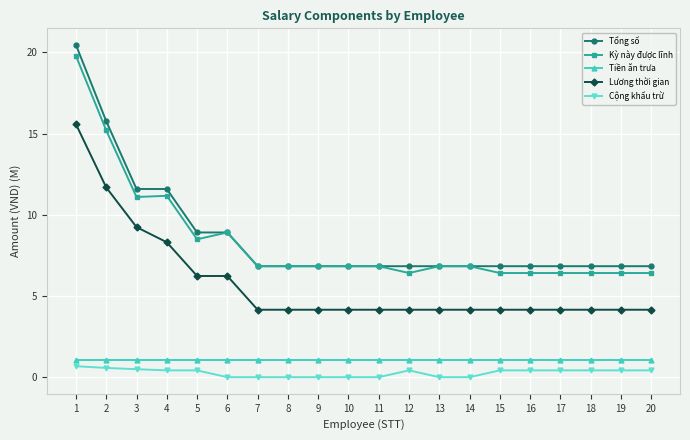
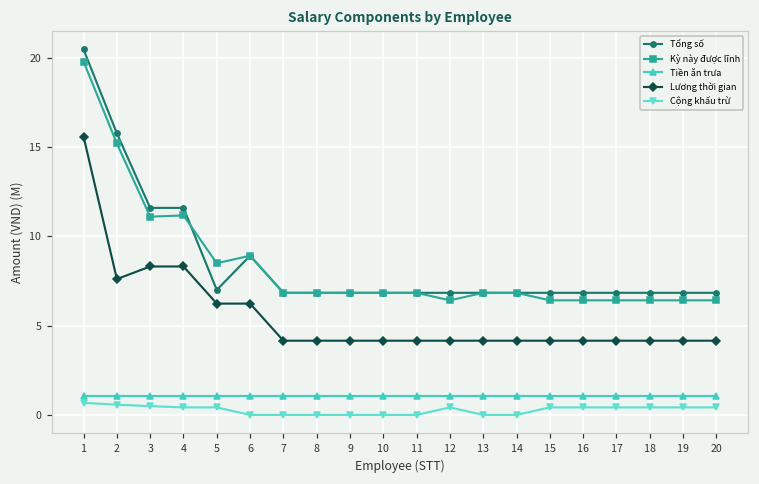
Lương thời gian, 2: 11.7 -> 7.6
Lương thời gian, 3: 9.2 -> 8.3
Tổng số, 5: 8.9 -> 7.0
